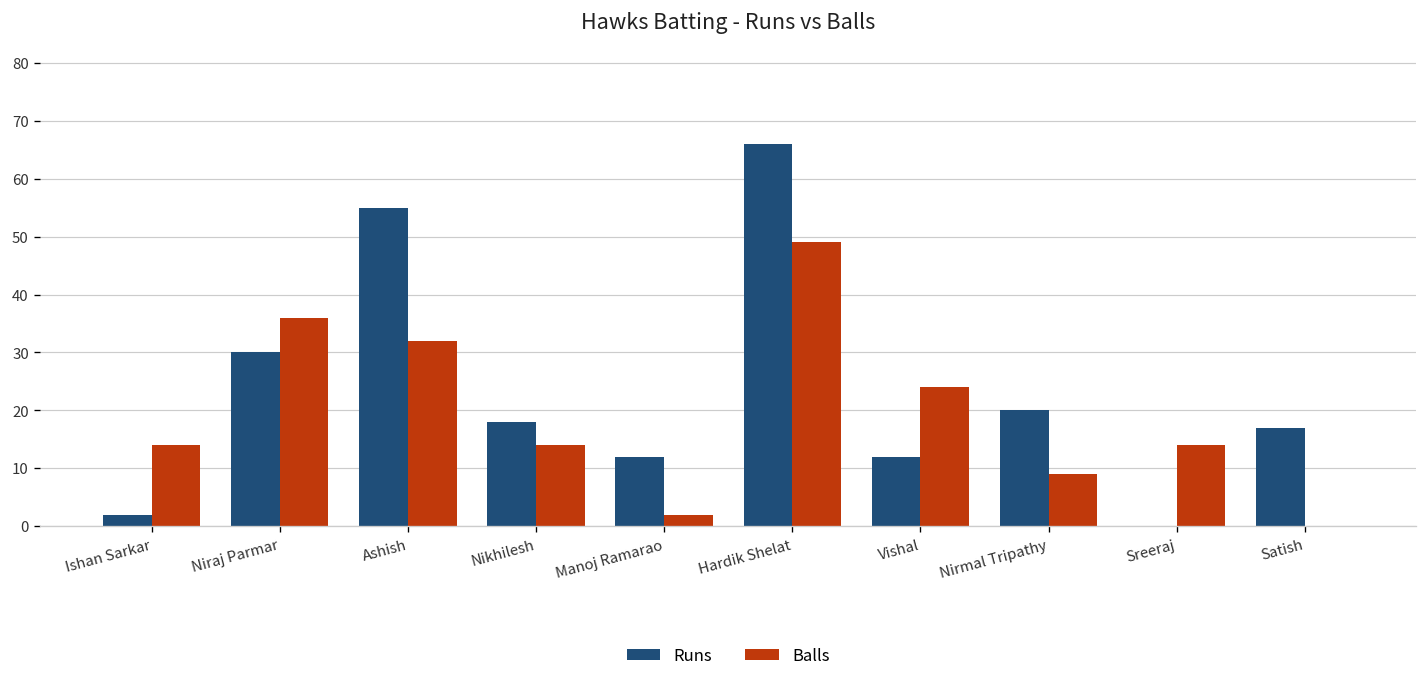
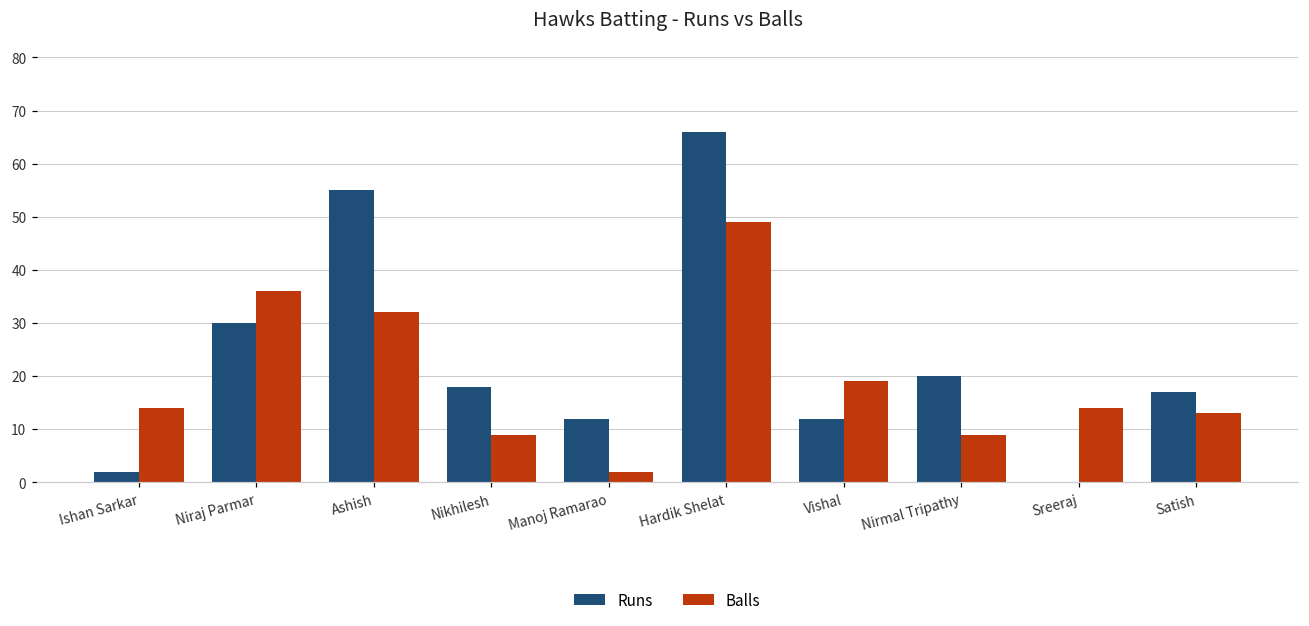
Balls, Nikhilesh: 14 -> 9
Balls, Vishal: 24 -> 19
Balls, Satish: 0 -> 13
